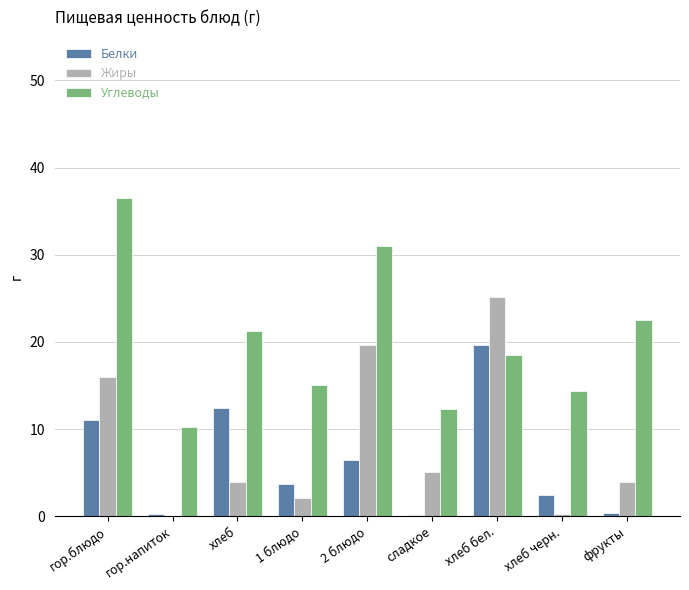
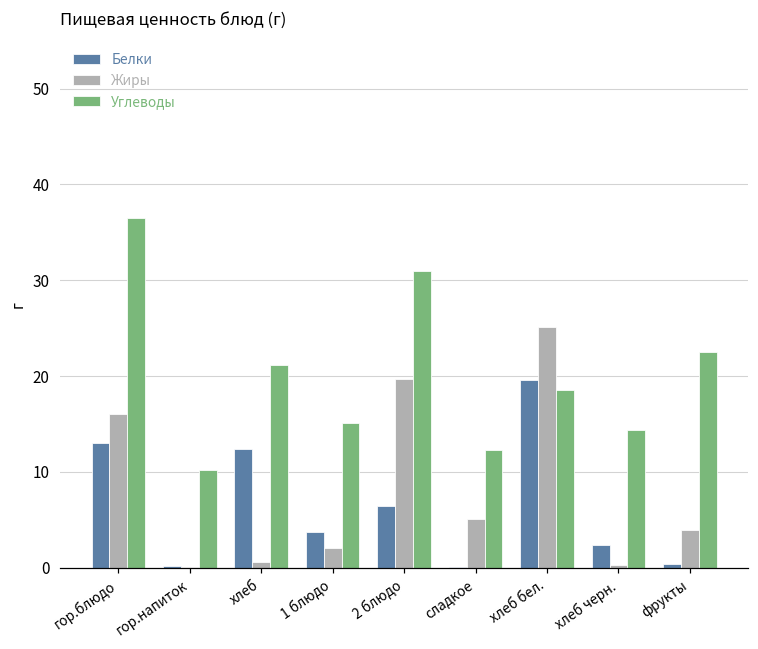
Белки, гор.блюдо: 11 -> 13
Жиры, хлеб: 4 -> 1
